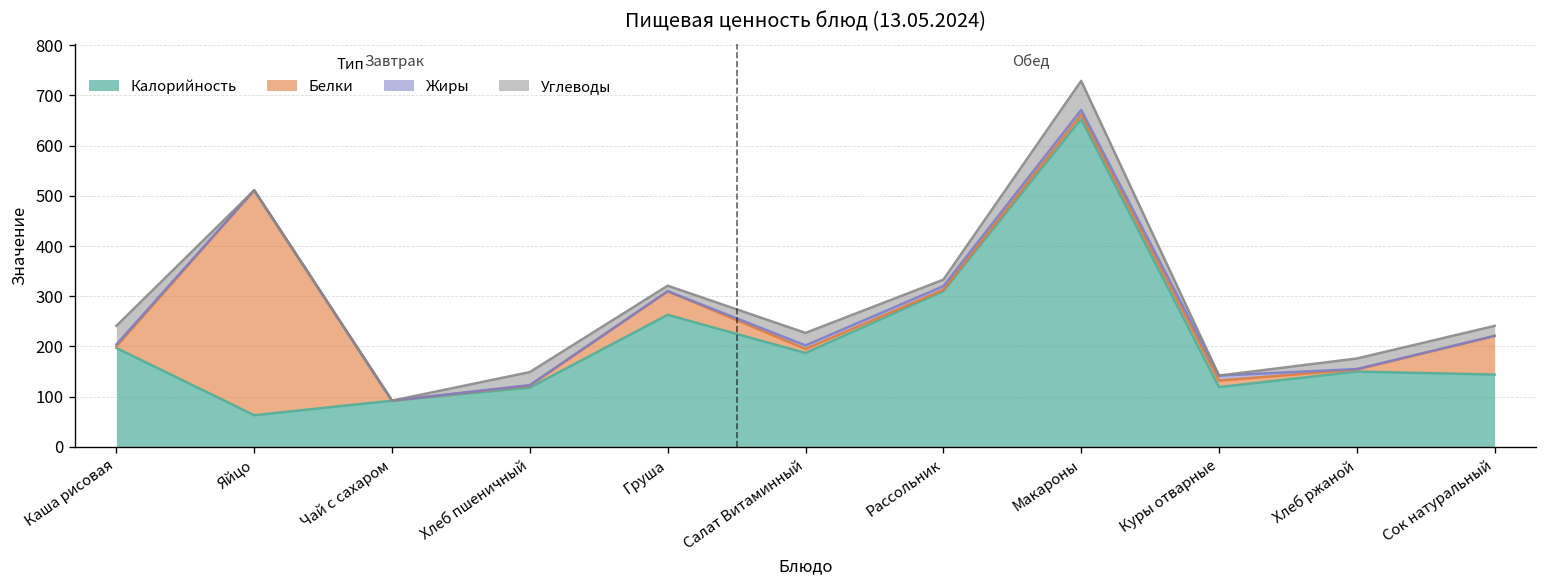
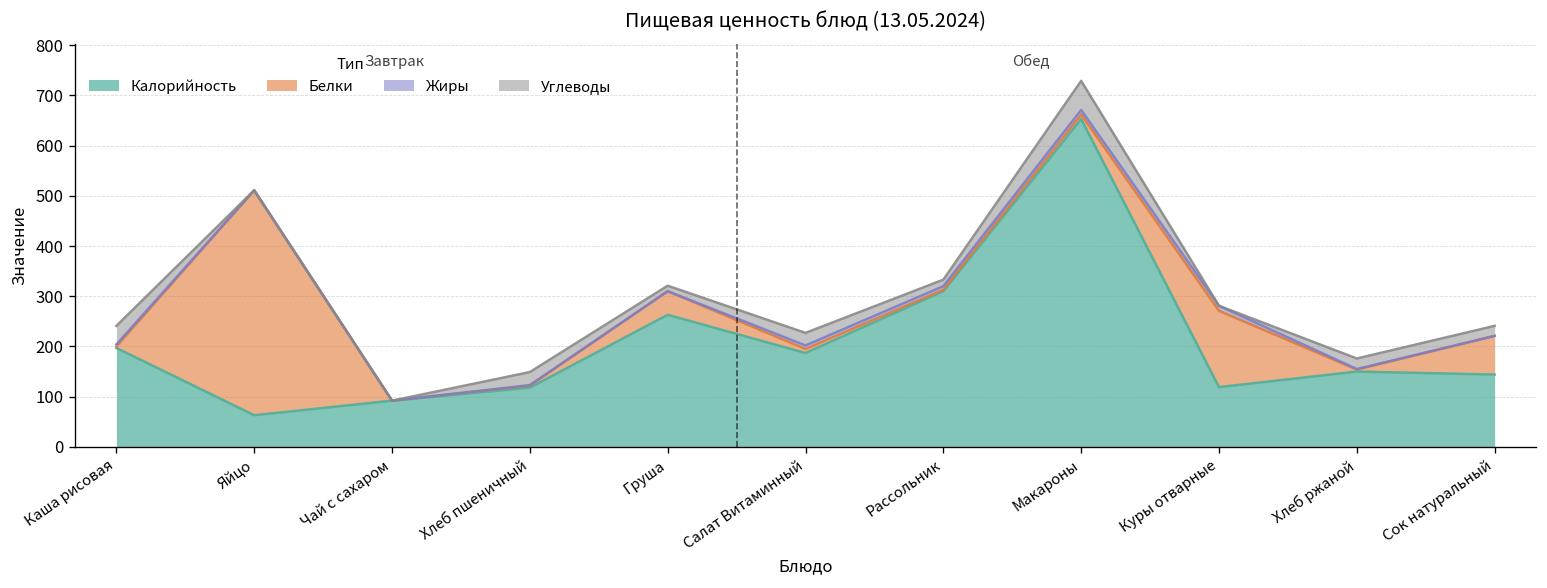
Белки, Куры отварные: 10 -> 150
